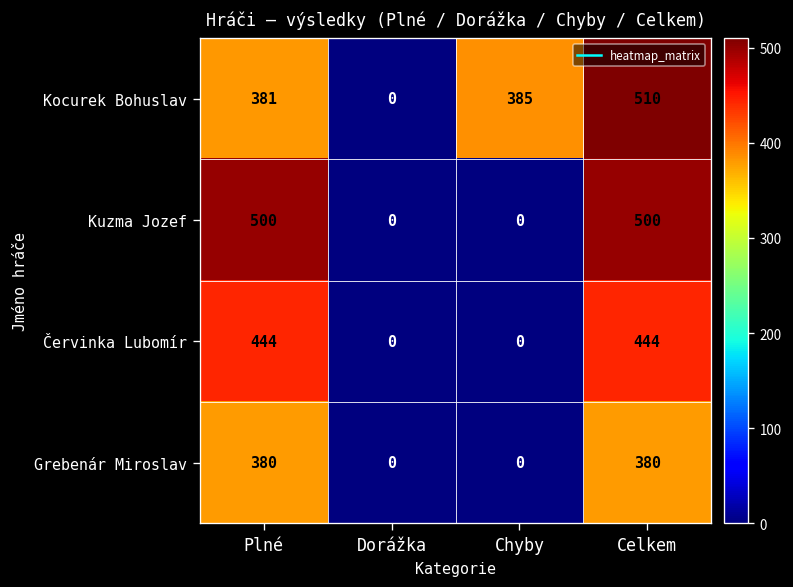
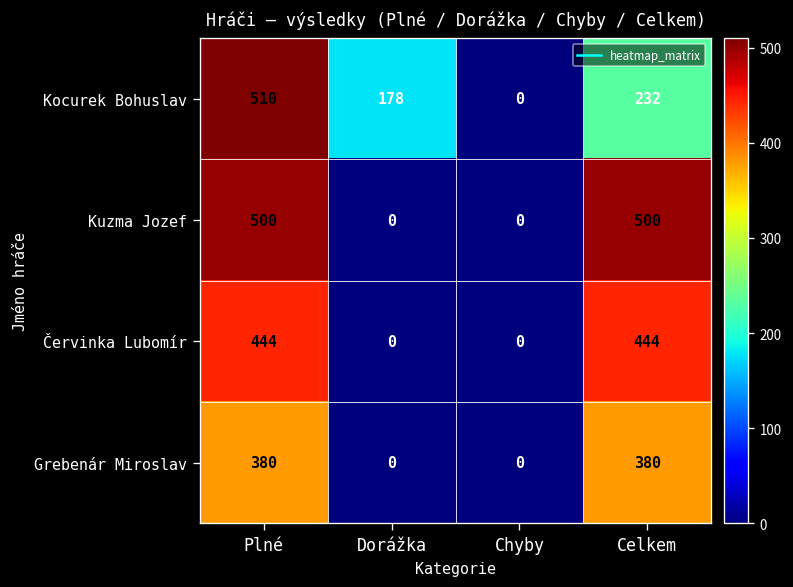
Kocurek Bohuslav, Plné: 381 -> 510
Kocurek Bohuslav, Dorážka: 0 -> 178
Kocurek Bohuslav, Chyby: 385 -> 0
Kocurek Bohuslav, Celkem: 510 -> 232
